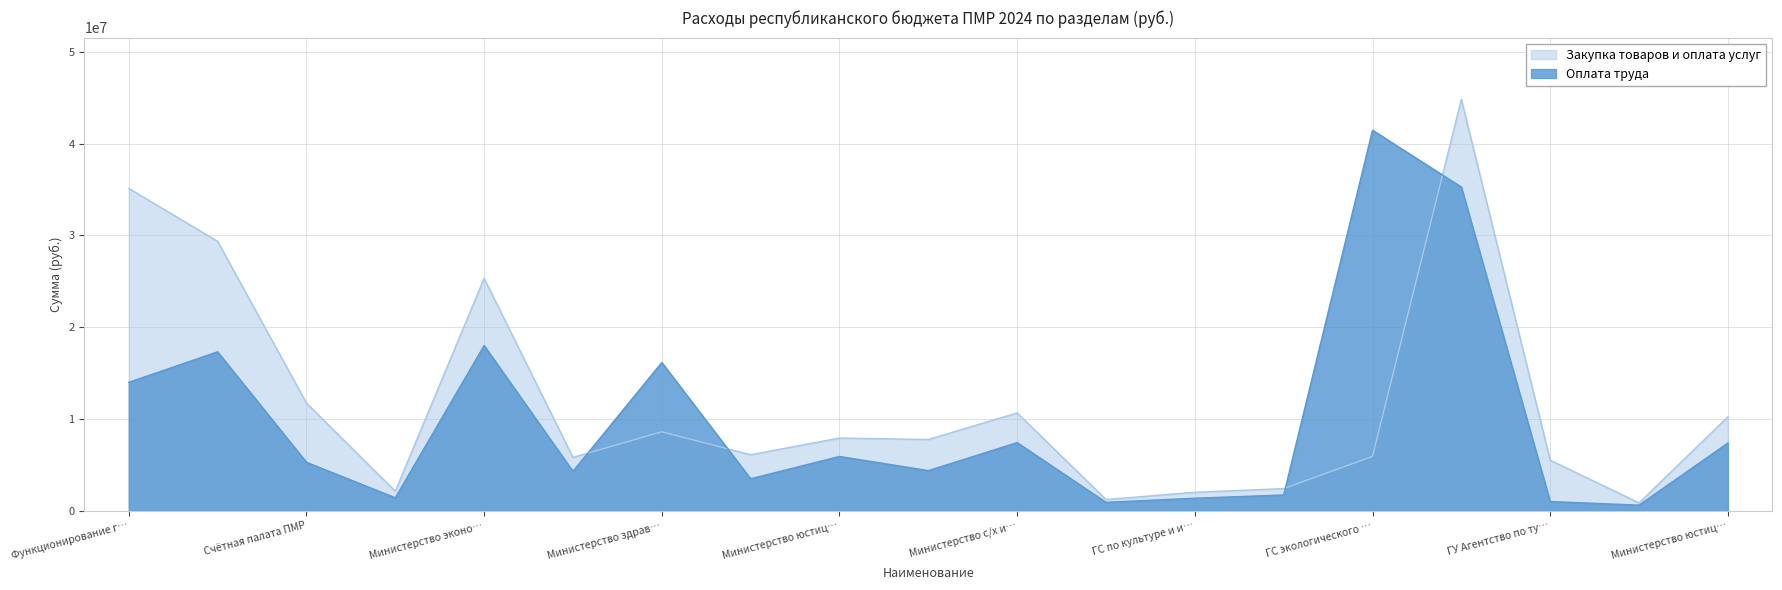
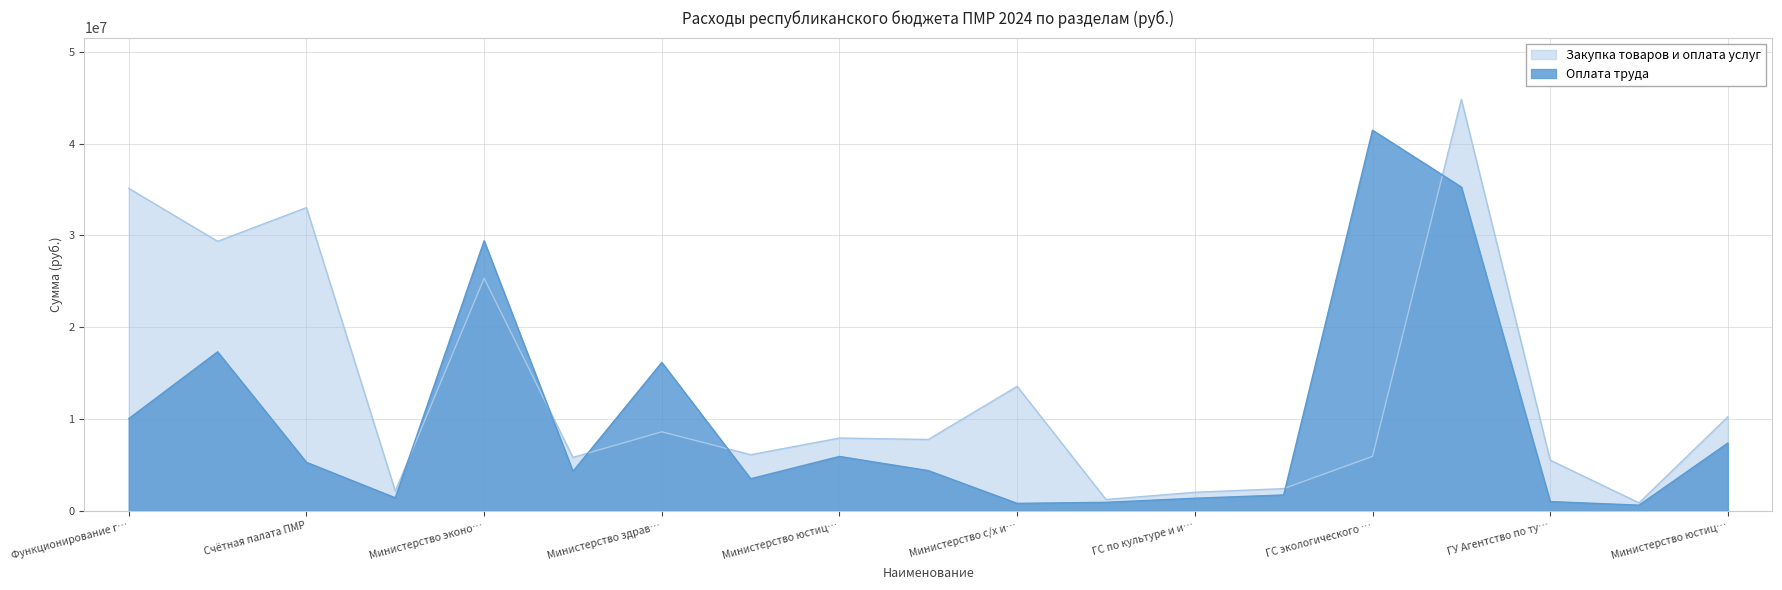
Оплата труда, Функционирование г…: 14000000 -> 10000000
Закупка товаров и оплата услуг, Счётная палата ПМР: 12000000 -> 33000000
Оплата труда, Министерство эконо…: 18000000 -> 29000000
Закупка товаров и оплата услуг, Министерство с/х и…: 11000000 -> 14000000
Оплата труда, Министерство с/х и…: 7000000 -> 1000000
